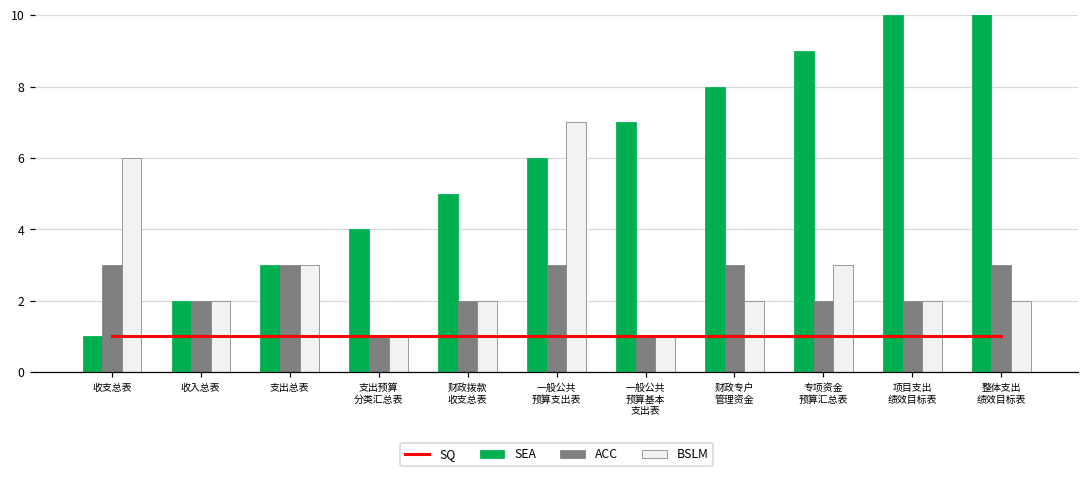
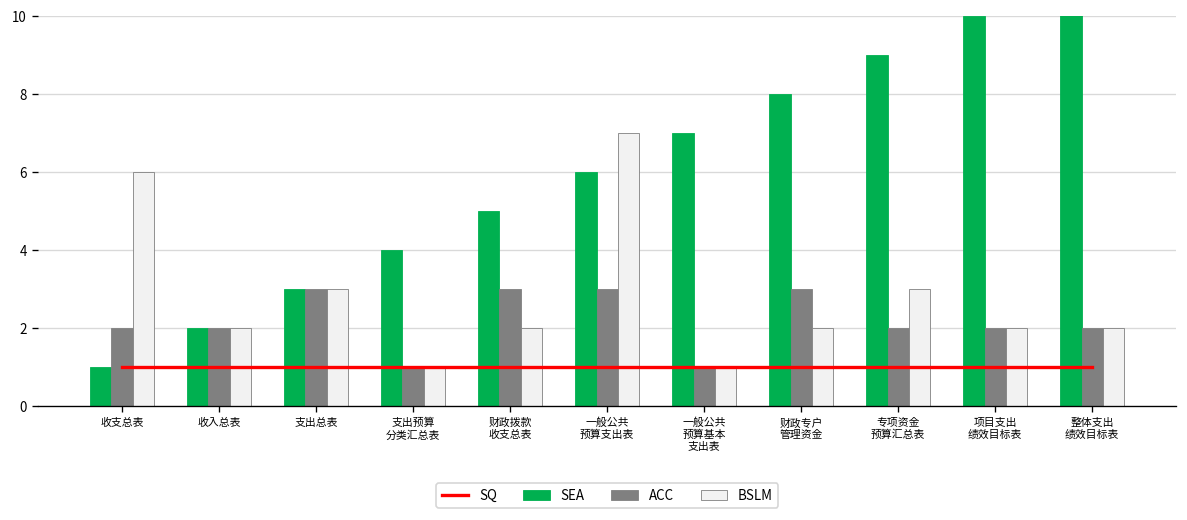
ACC, 收支总表: 3 -> 2
ACC, 财政拨款 收支总表: 2 -> 3
ACC, 整体支出 绩效目标表: 3 -> 2
